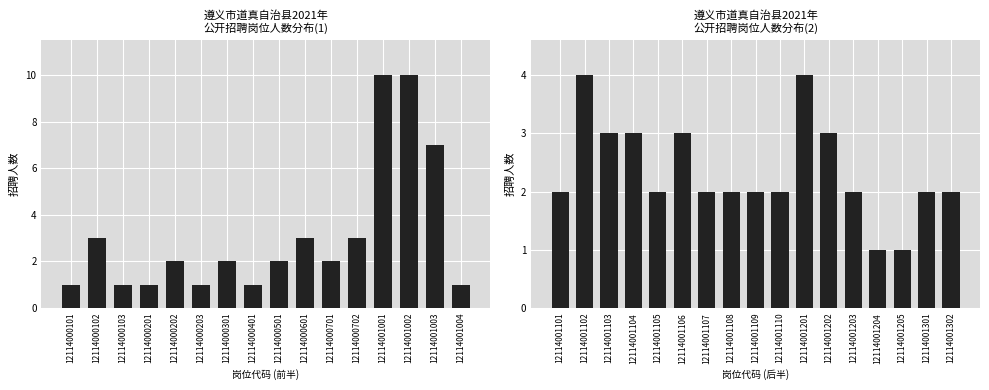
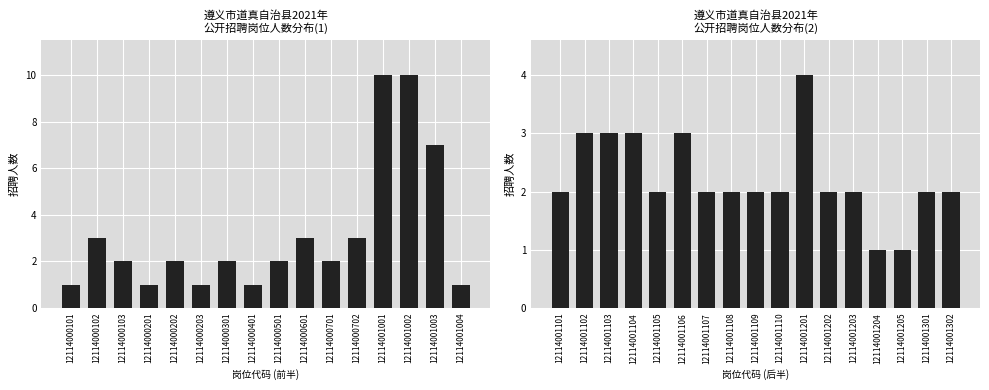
遵义市道真自治县2021年 公开招聘岗位人数分布(1), 12114000103: 1 -> 2
遵义市道真自治县2021年 公开招聘岗位人数分布(2), 12114001102: 4 -> 3
遵义市道真自治县2021年 公开招聘岗位人数分布(2), 12114001202: 3 -> 2
